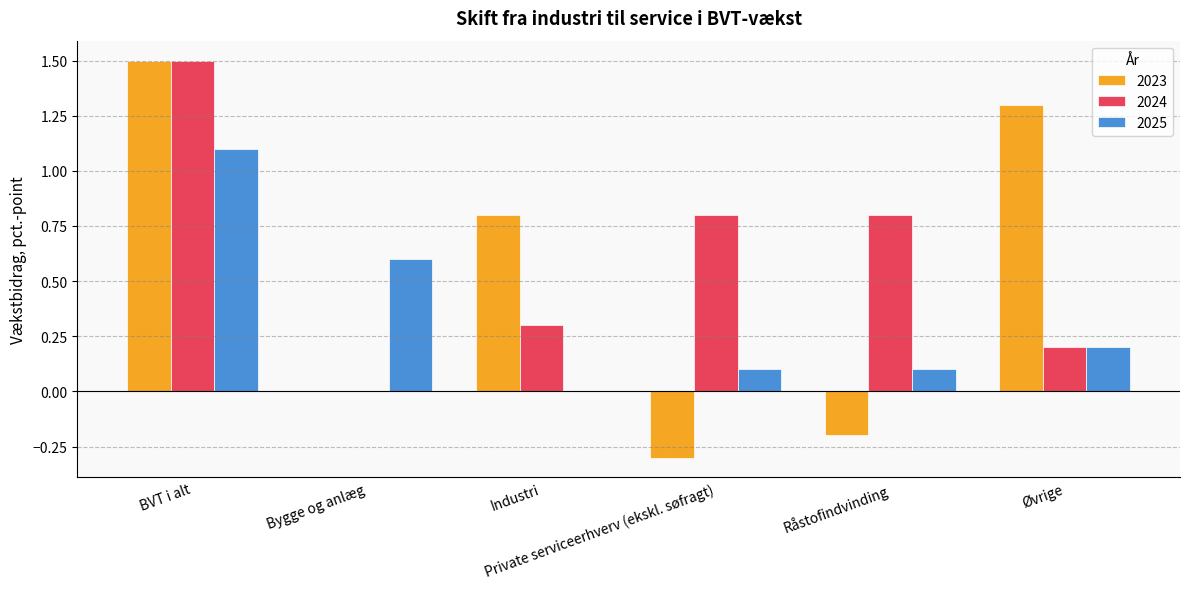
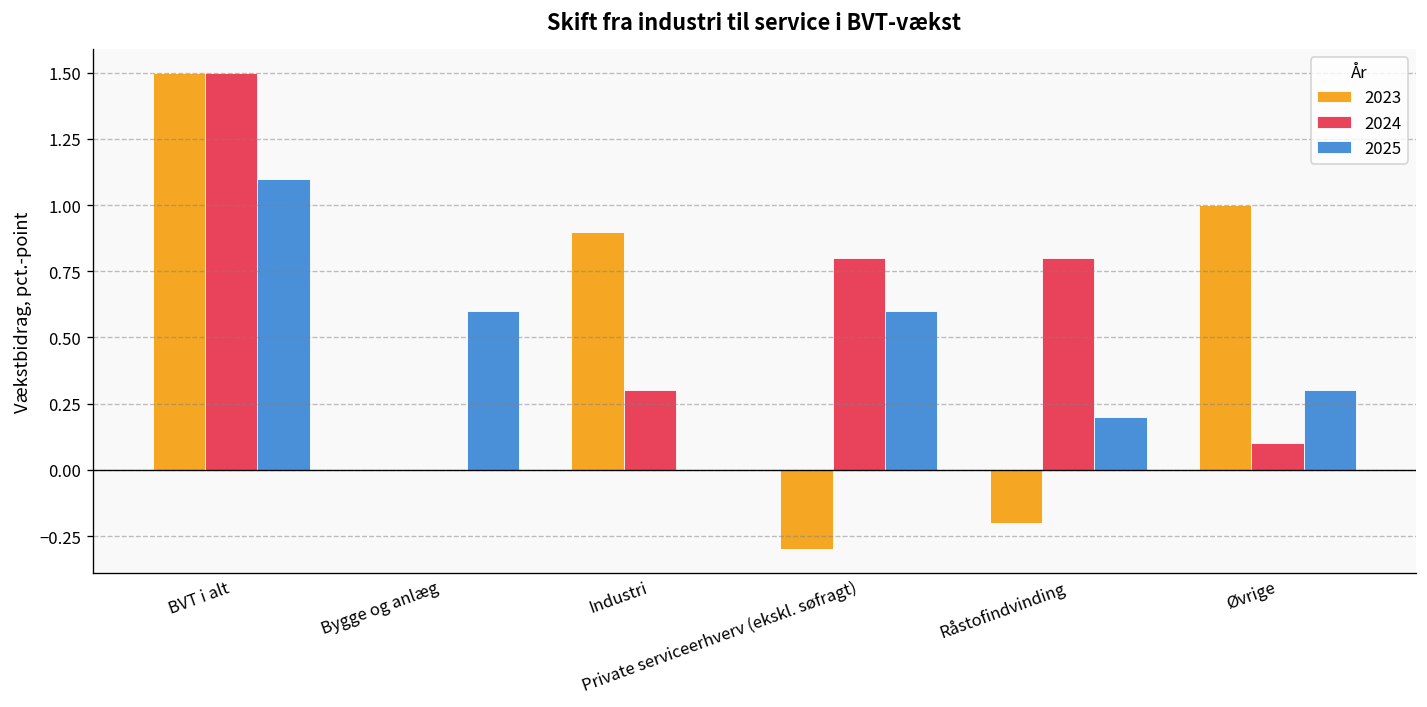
2023, Industri: 0.8 -> 0.9
2025, Private serviceerhverv (ekskl. søfragt): 0.1 -> 0.6
2025, Råstofindvinding: 0.1 -> 0.2
2023, Øvrige: 1.3 -> 1.0
2024, Øvrige: 0.2 -> 0.1
2025, Øvrige: 0.2 -> 0.3
